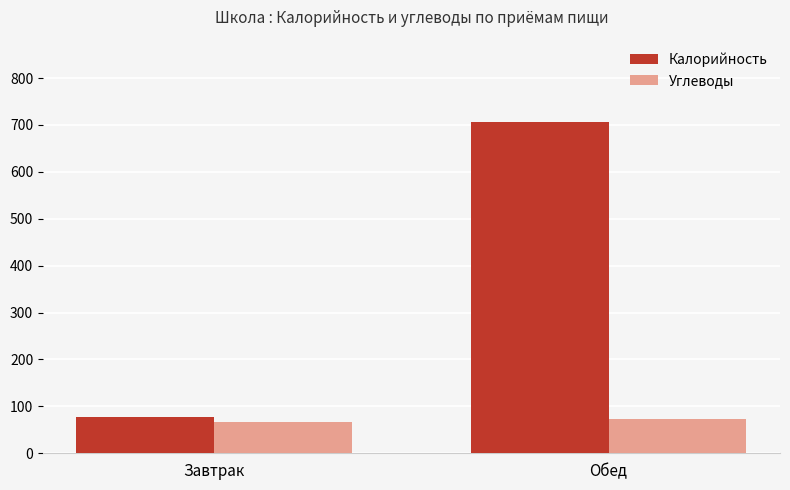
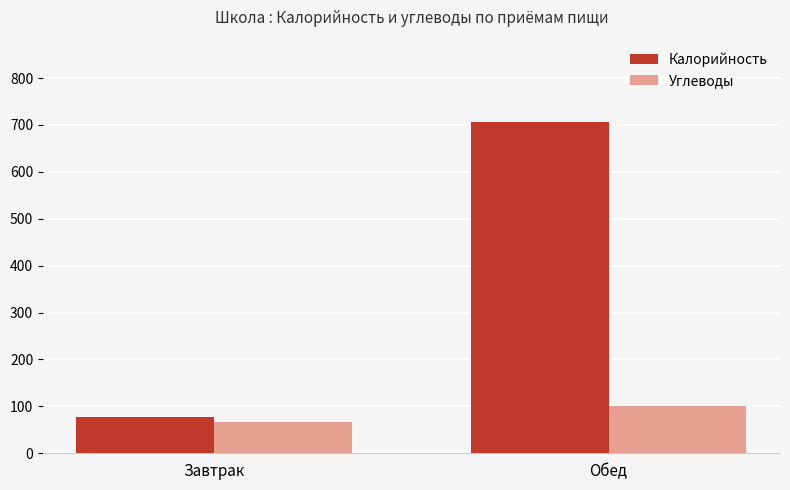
Углеводы, Обед: 70 -> 100
